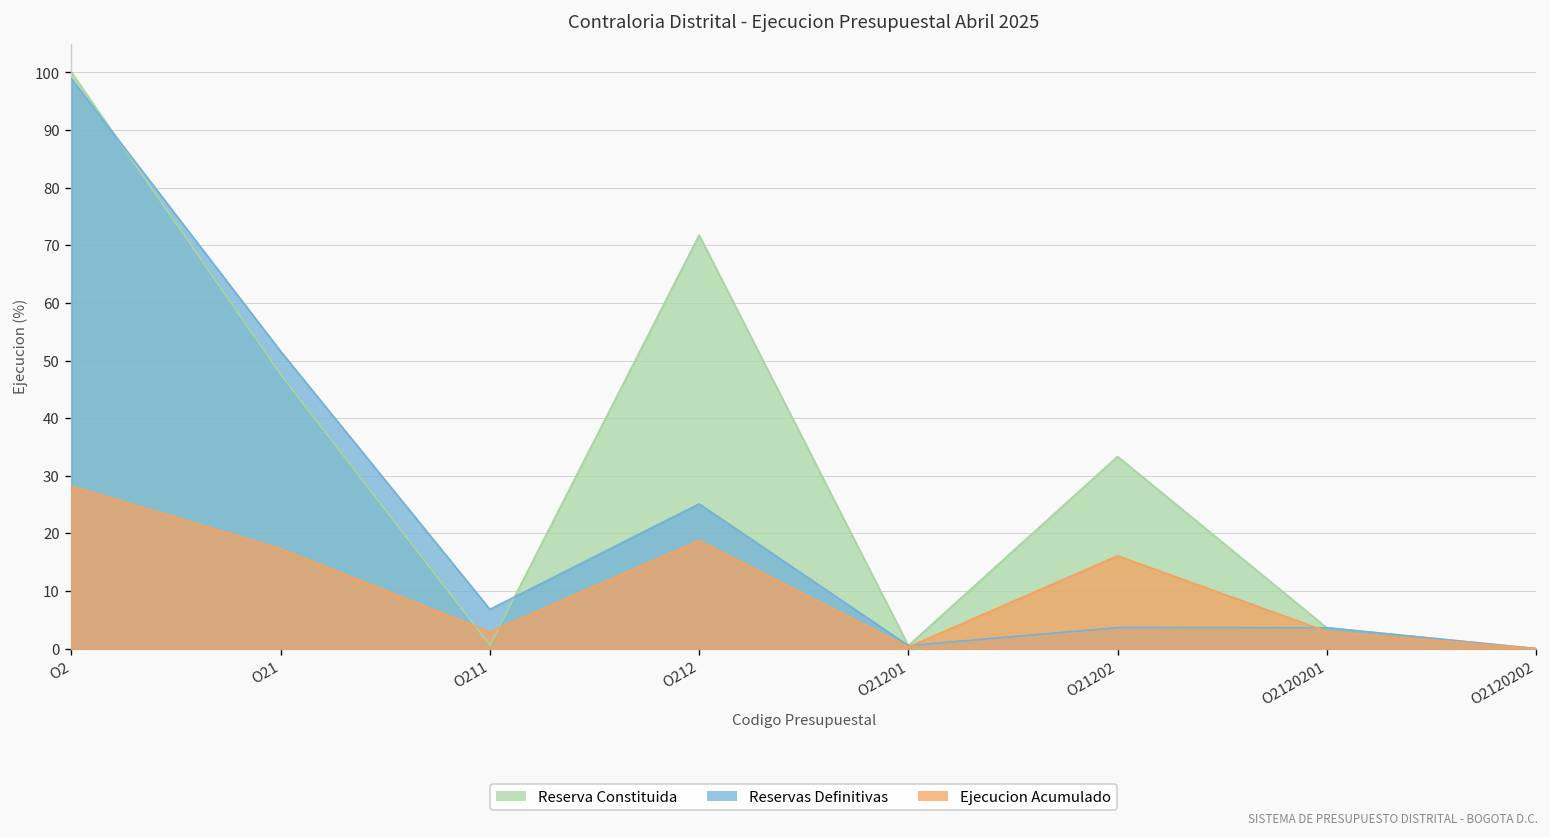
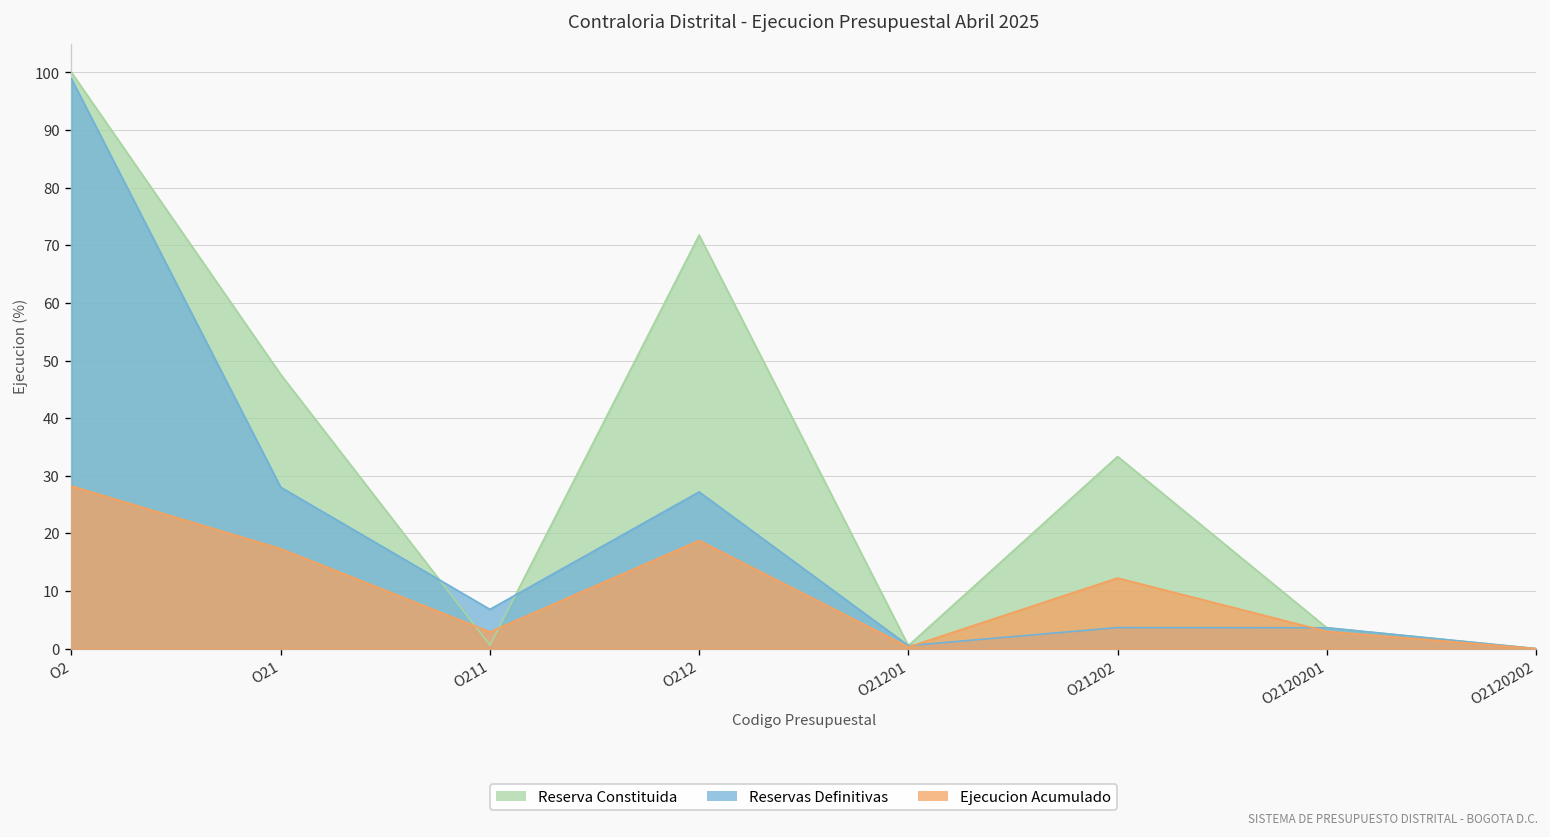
Reservas Definitivas, O21: 52 -> 28
Reservas Definitivas, O212: 25 -> 27
Ejecucion Acumulado, O21202: 16 -> 12
